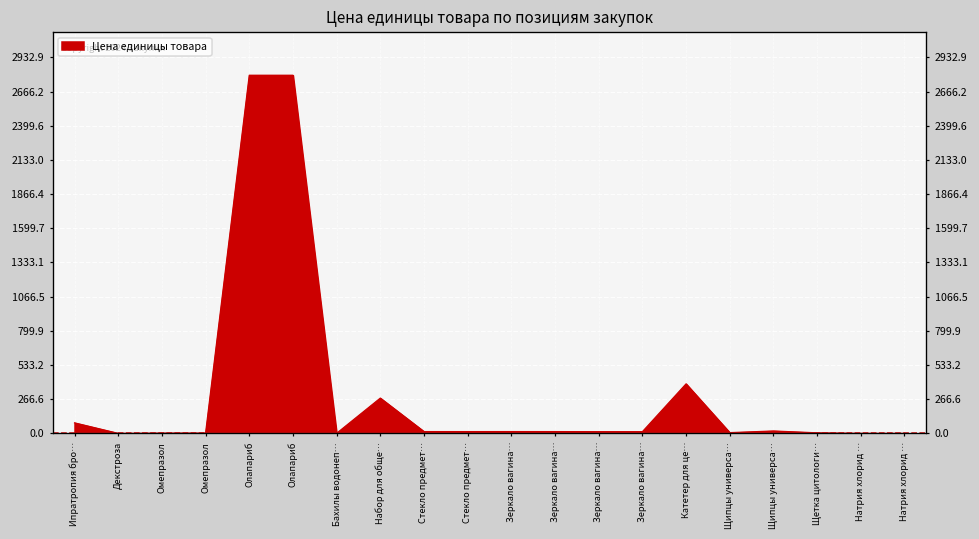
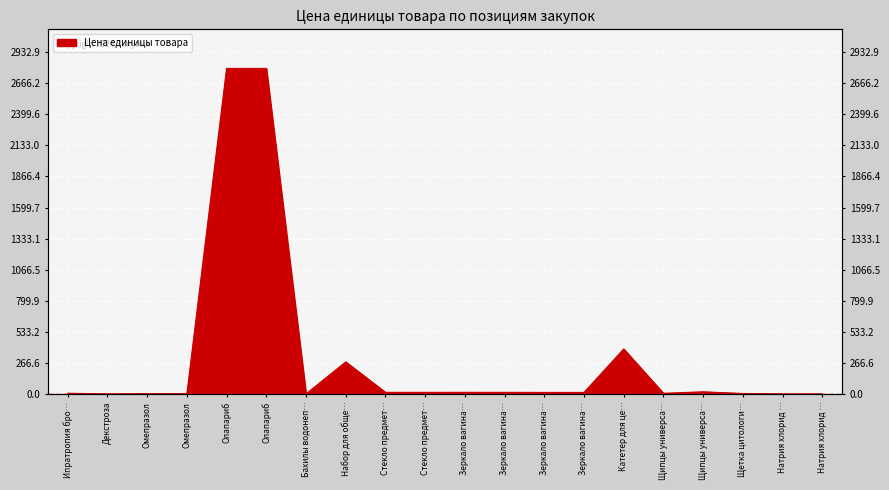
Ипратропия бро…: 80 -> 10
